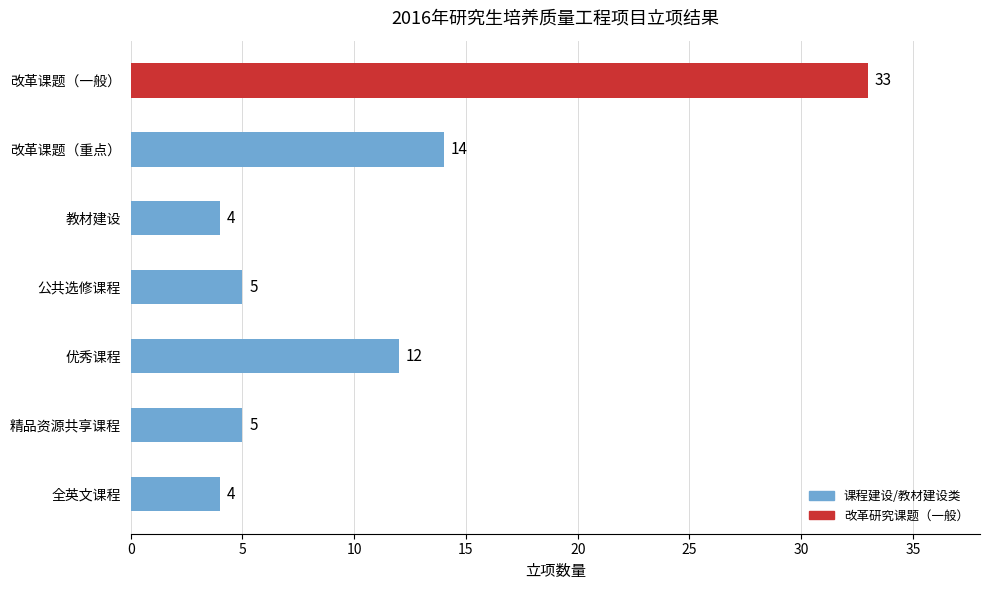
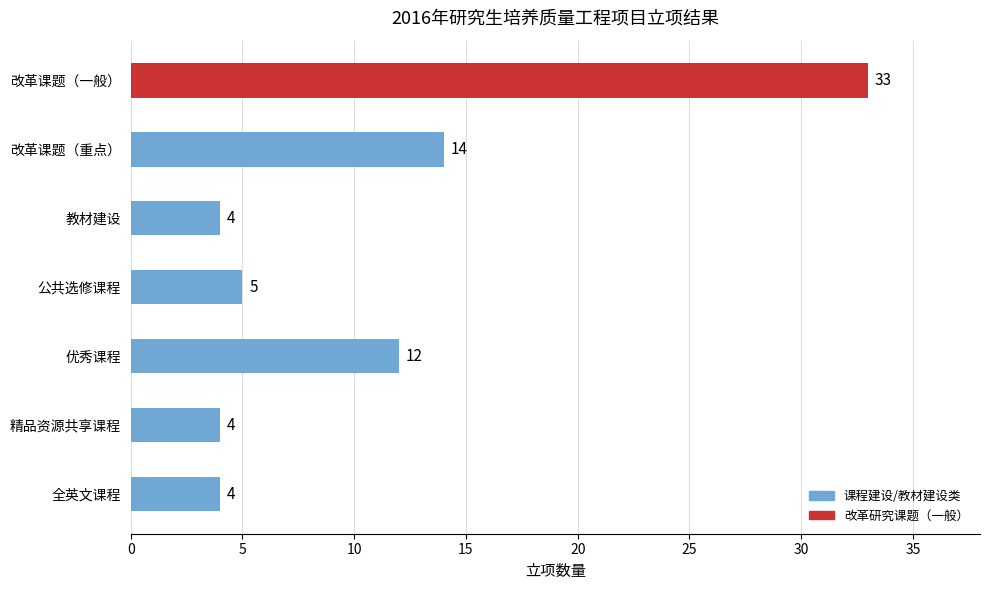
精品资源共享课程: 5 -> 4
